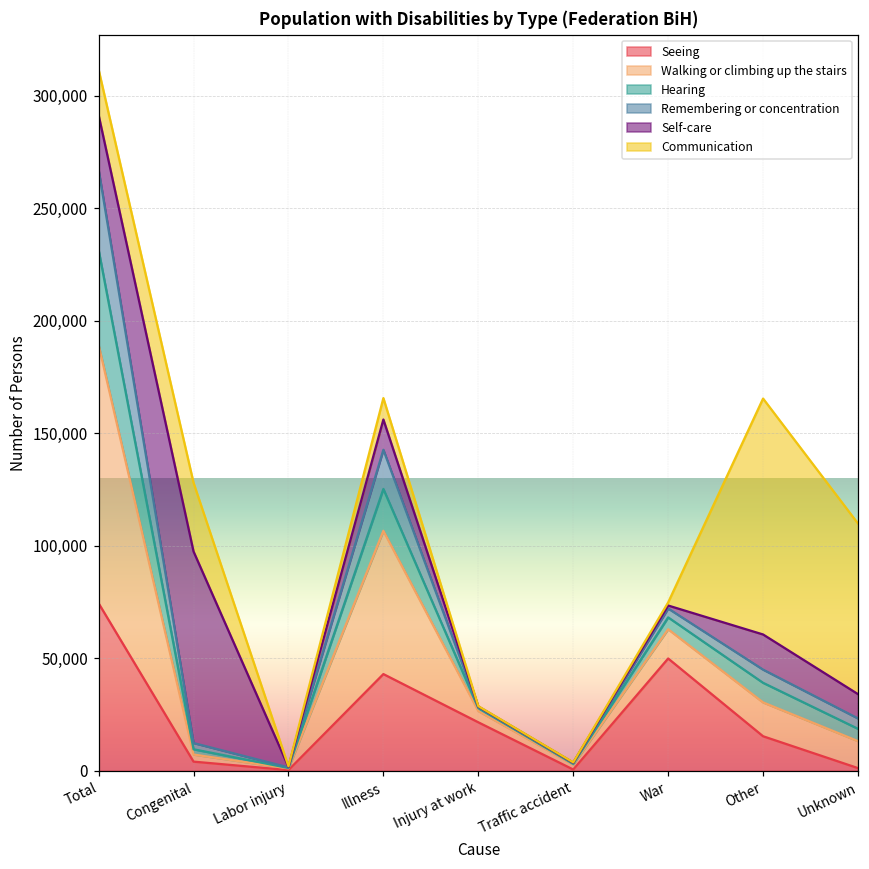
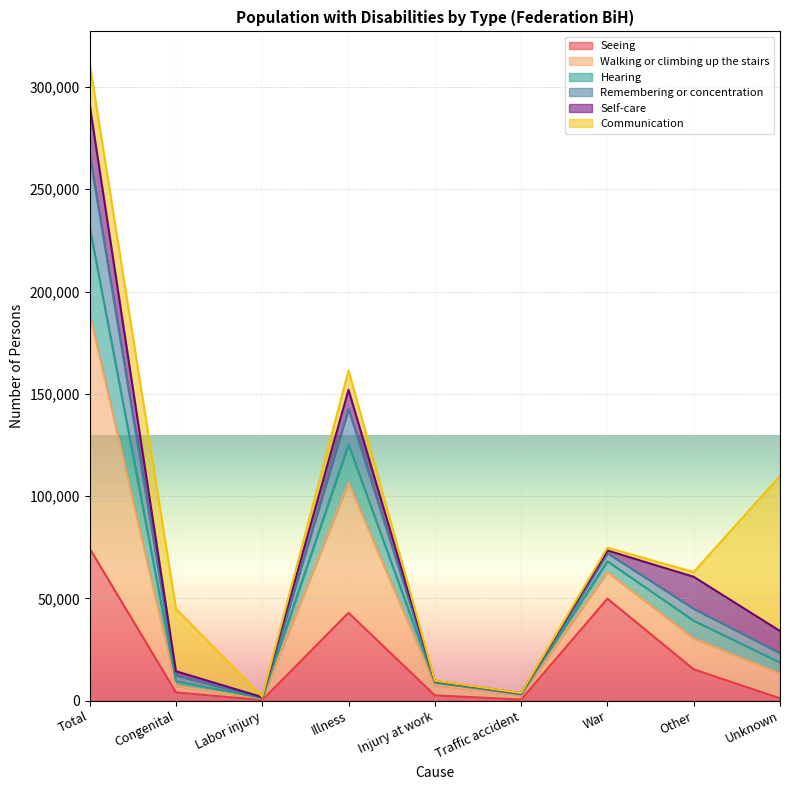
Self-care, Congenital: 85,000 -> 2,000
Self-care, Illness: 13,000 -> 9,000
Seeing, Injury at work: 22,000 -> 3,000
Communication, Other: 105,000 -> 2,000
